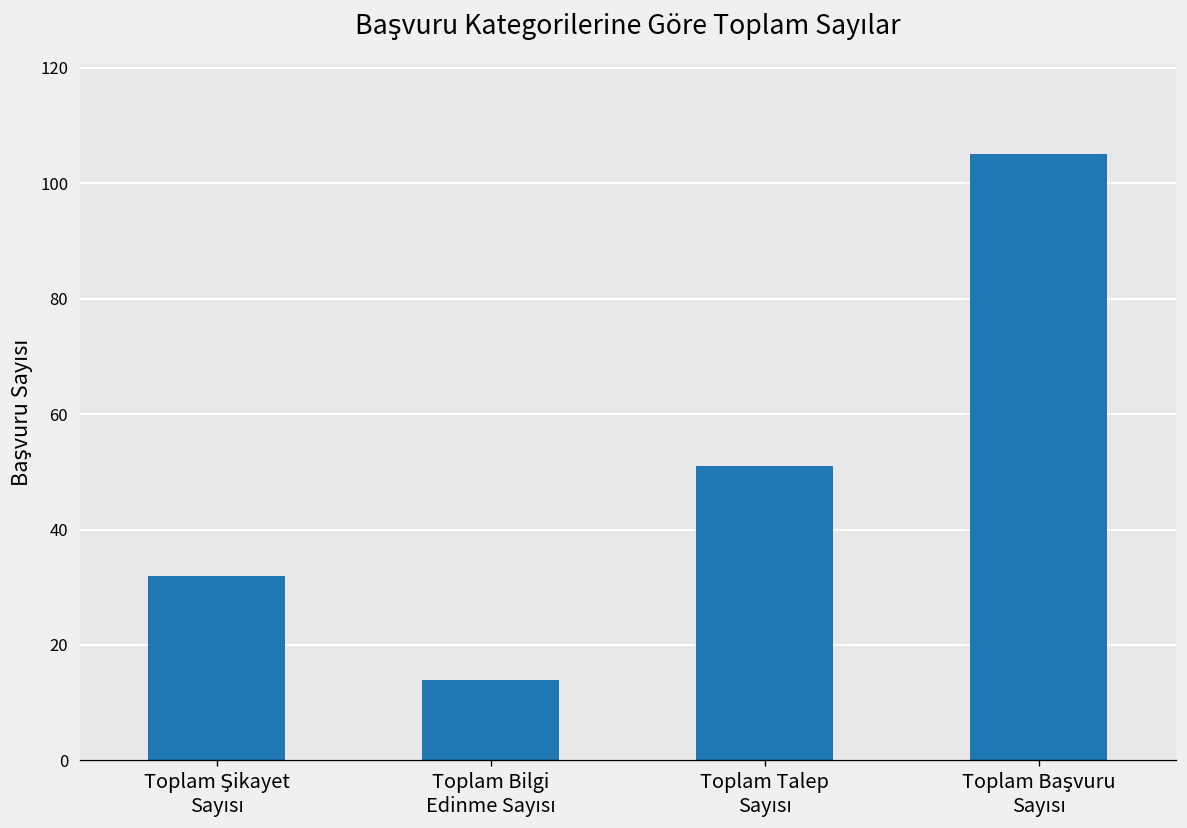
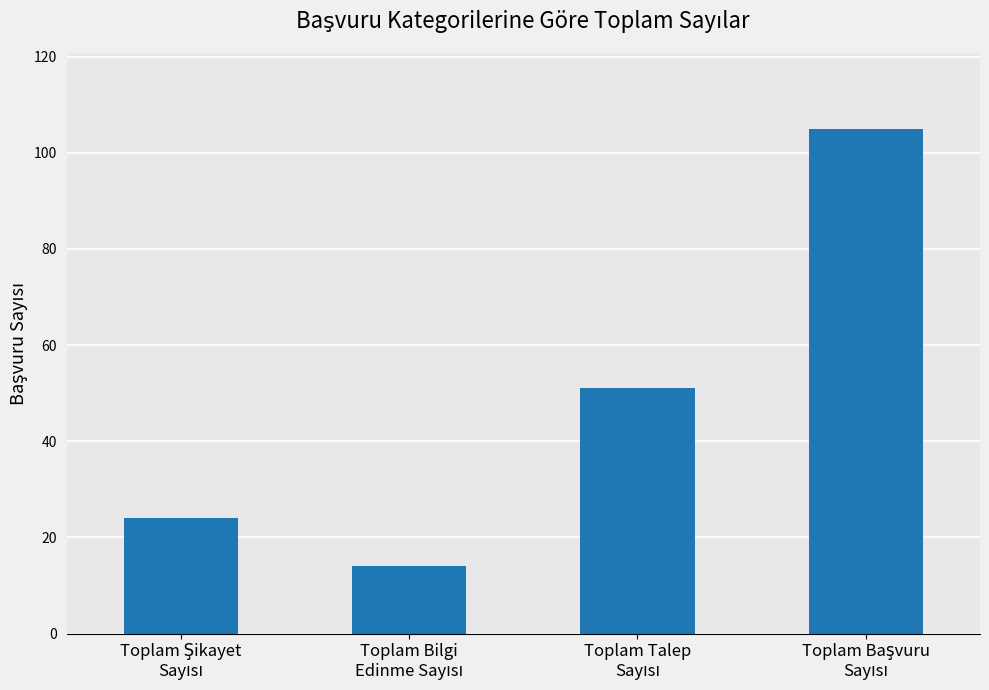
Toplam Şikayet Sayısı: 32 -> 24
